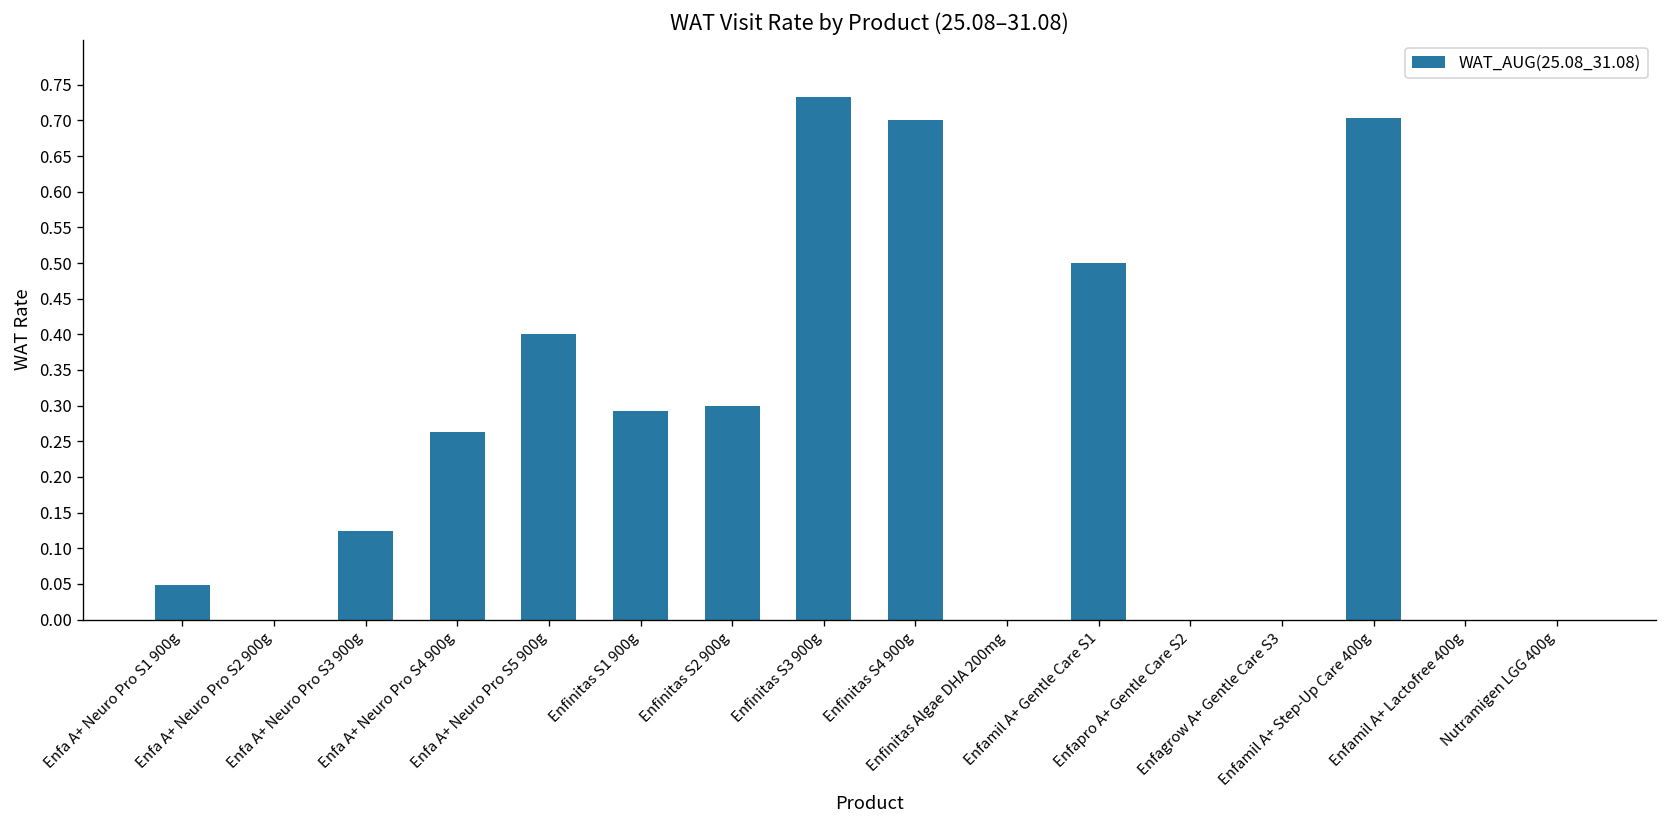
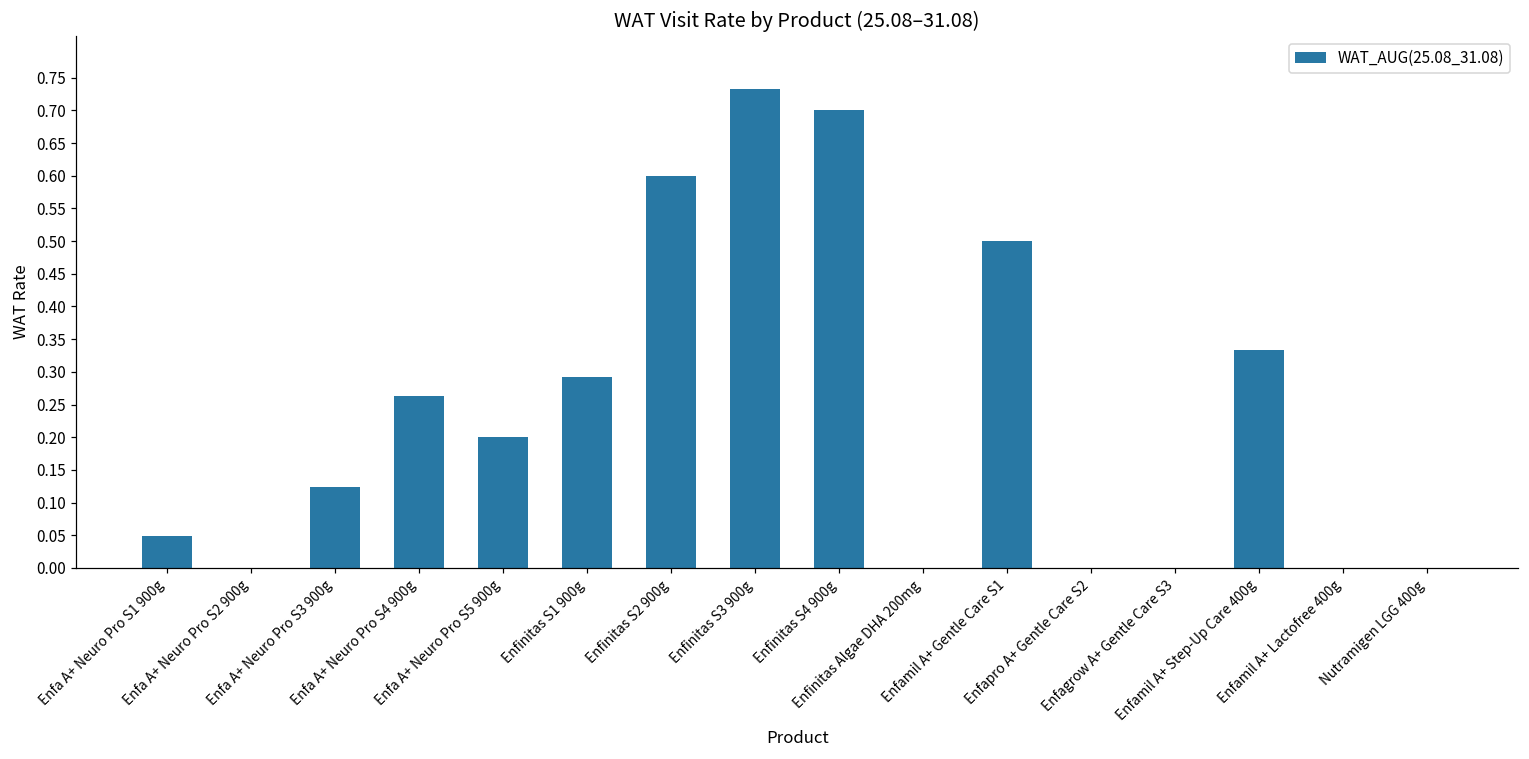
Enfa A+ Neuro Pro S5 900g: 0.4 -> 0.2
Enfinitas S2 900g: 0.3 -> 0.6
Enfamil A+ Step-Up Care 400g: 0.70 -> 0.33
